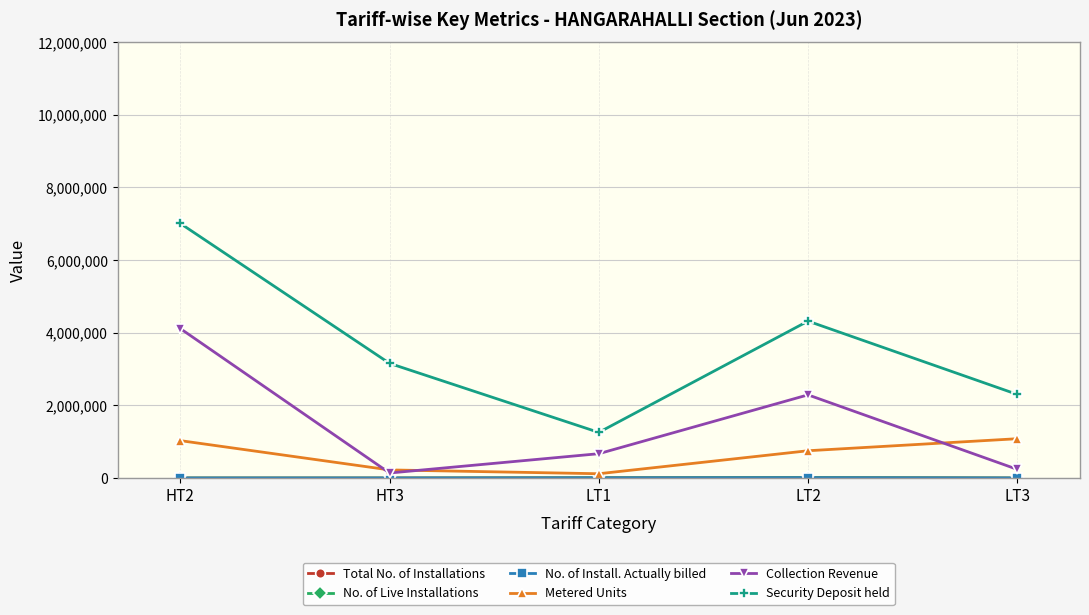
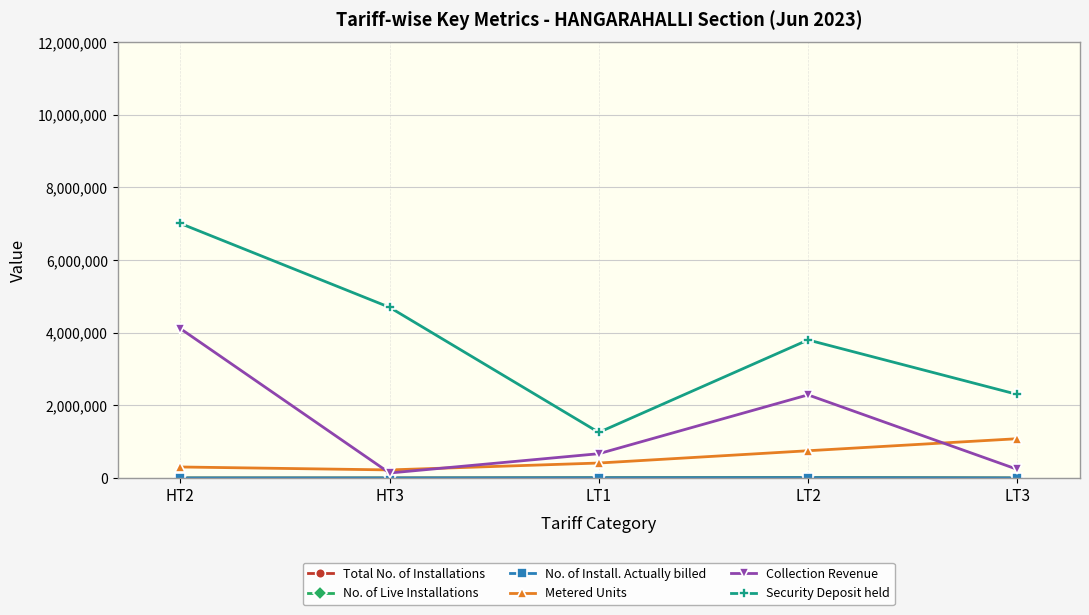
Metered Units, HT2: 1,000,000 -> 300,000
Security Deposit held, HT3: 3,200,000 -> 4,700,000
Metered Units, LT1: 100,000 -> 400,000
Security Deposit held, LT2: 4,300,000 -> 3,800,000
